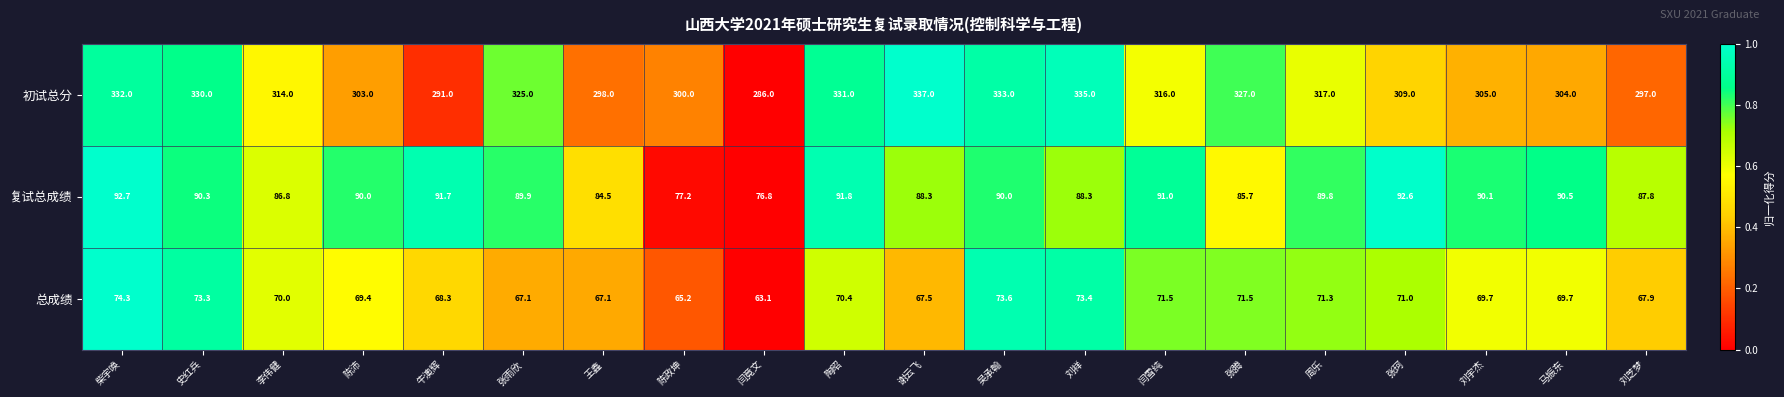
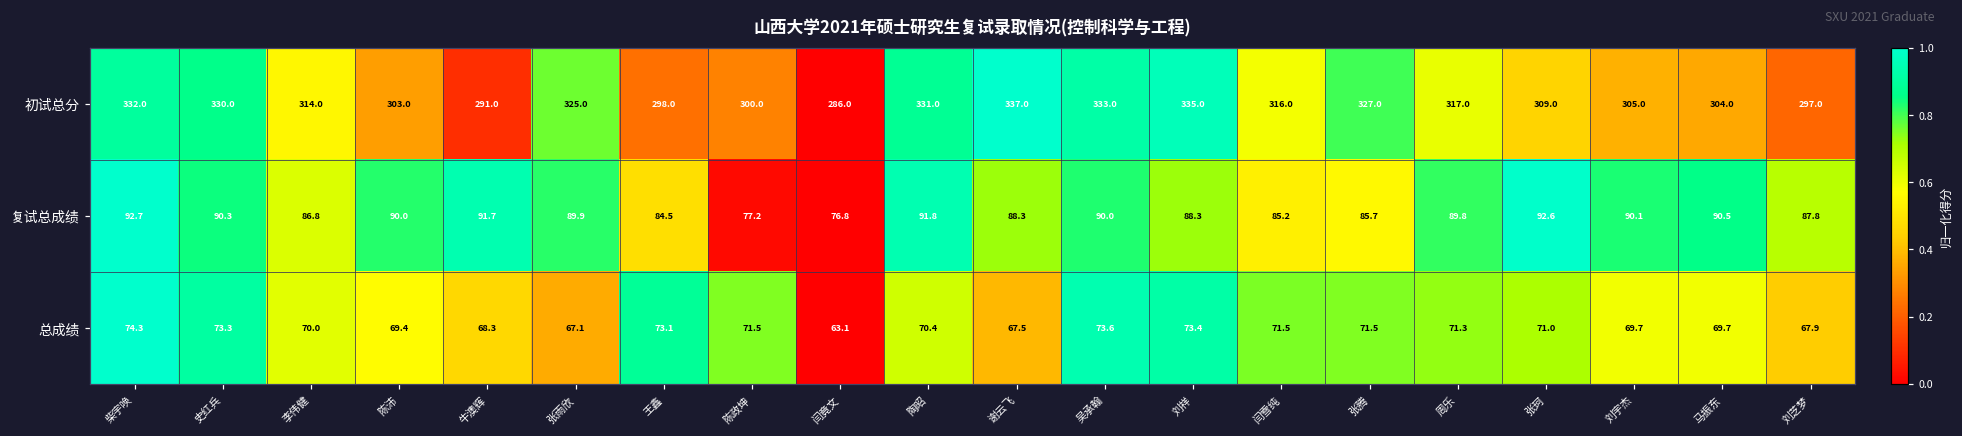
复试总成绩, 闫雪纯: 91.0 -> 85.2
总成绩, 王鑫: 67.1 -> 73.1
总成绩, 陈政坤: 65.2 -> 71.5
